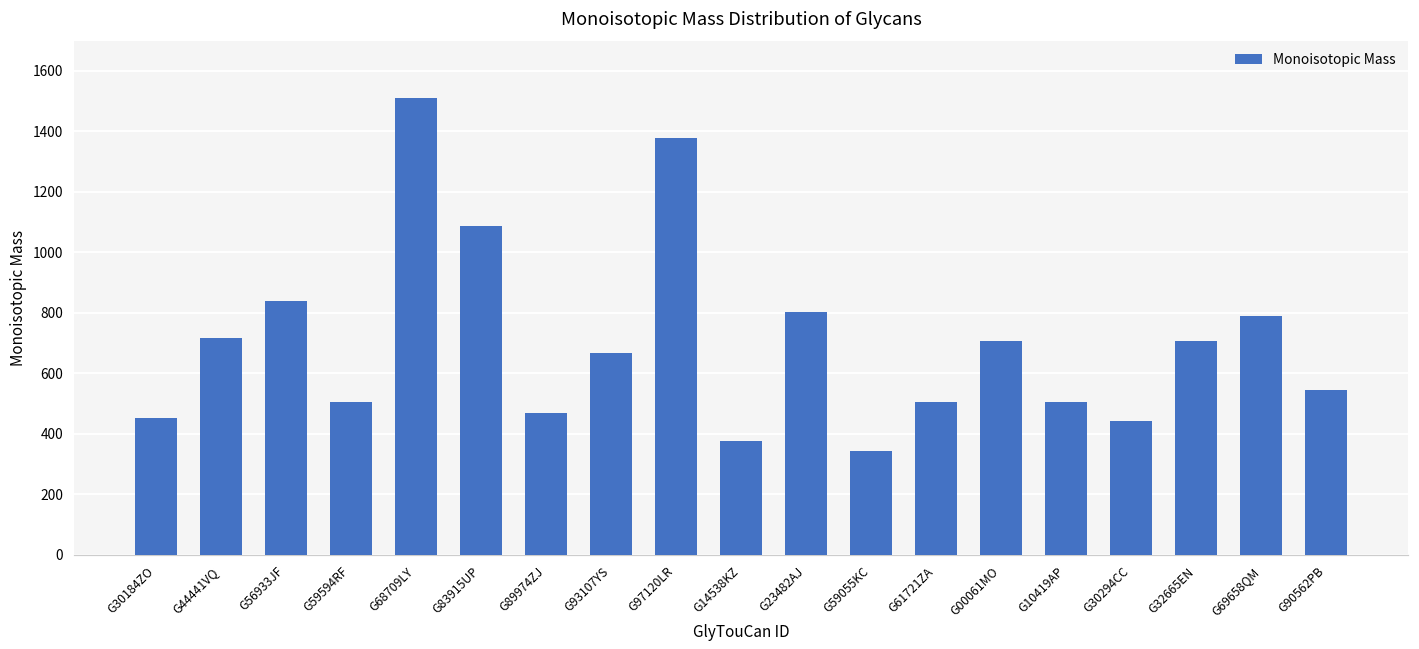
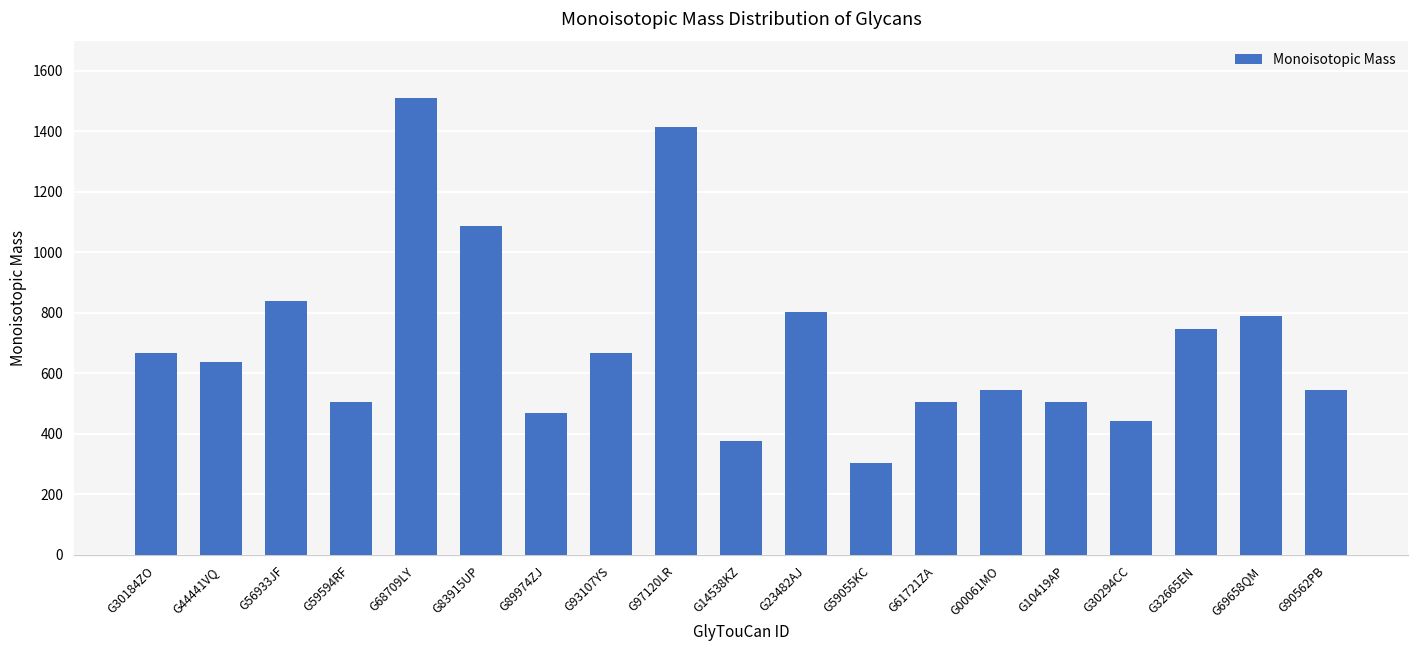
G30184ZO: 450 -> 670
G44441VQ: 720 -> 640
G97120LR: 1380 -> 1410
G59055KC: 340 -> 300
G00061MO: 710 -> 540
G32665EN: 710 -> 740
